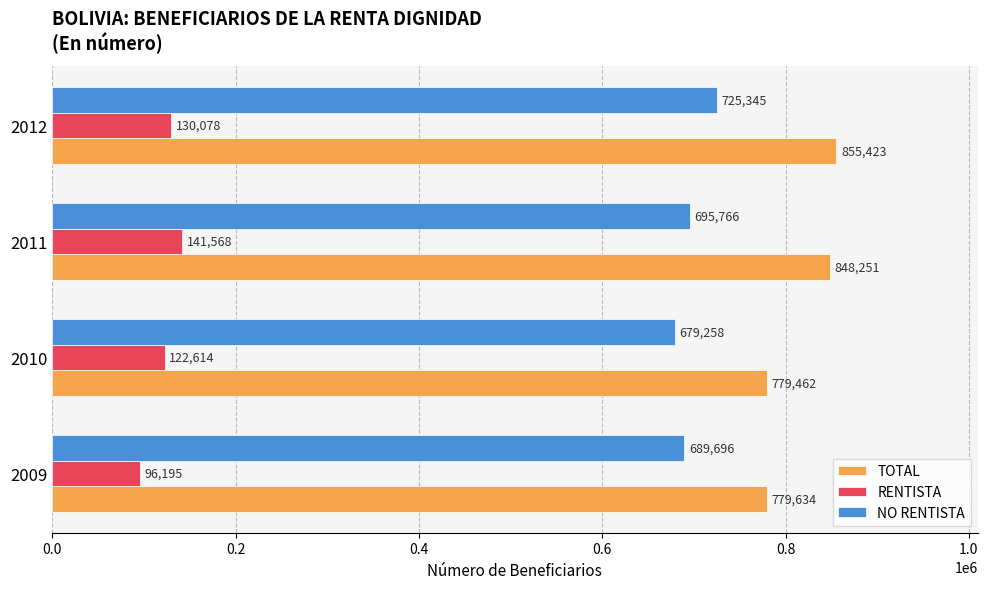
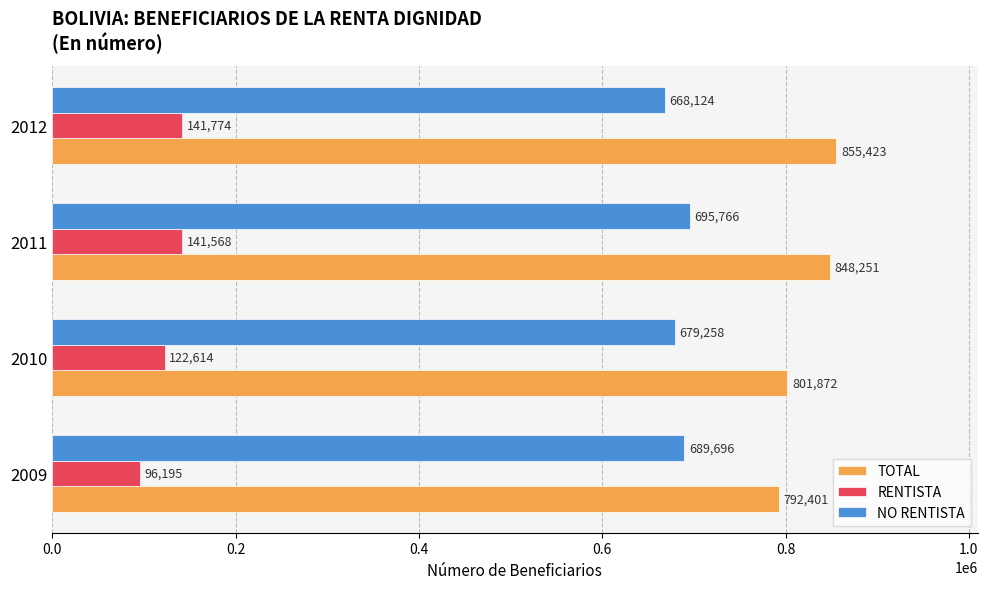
NO RENTISTA, 2012: 725,345 -> 668,124
RENTISTA, 2012: 130,078 -> 141,774
TOTAL, 2010: 779,462 -> 801,872
TOTAL, 2009: 779,634 -> 792,401
